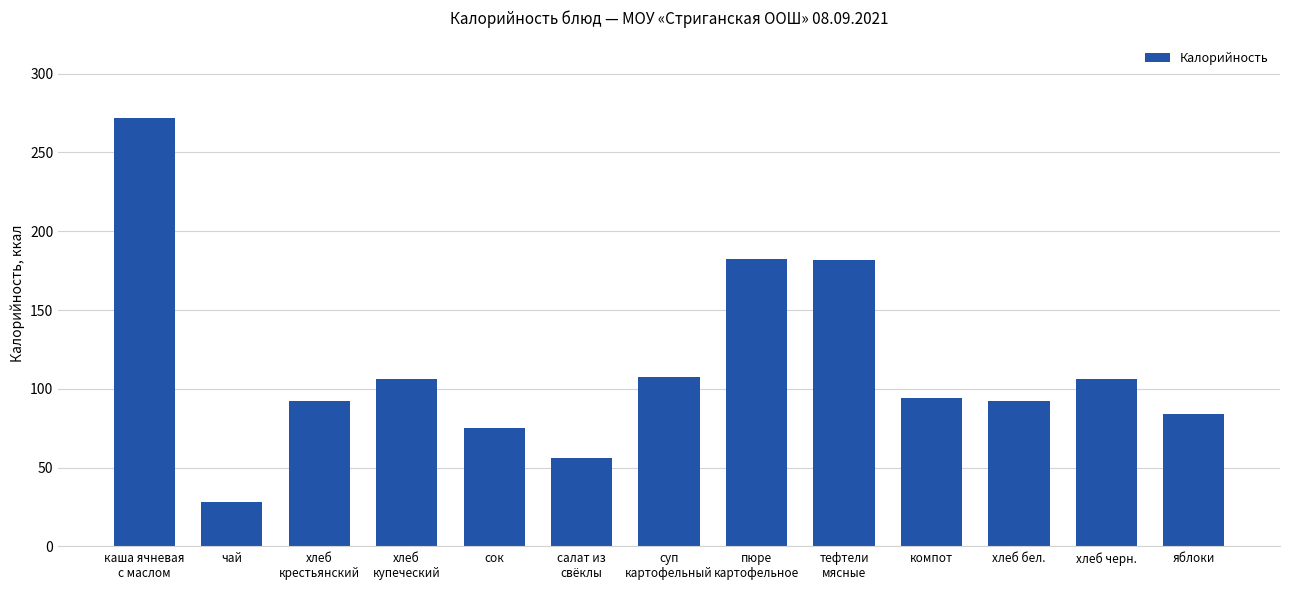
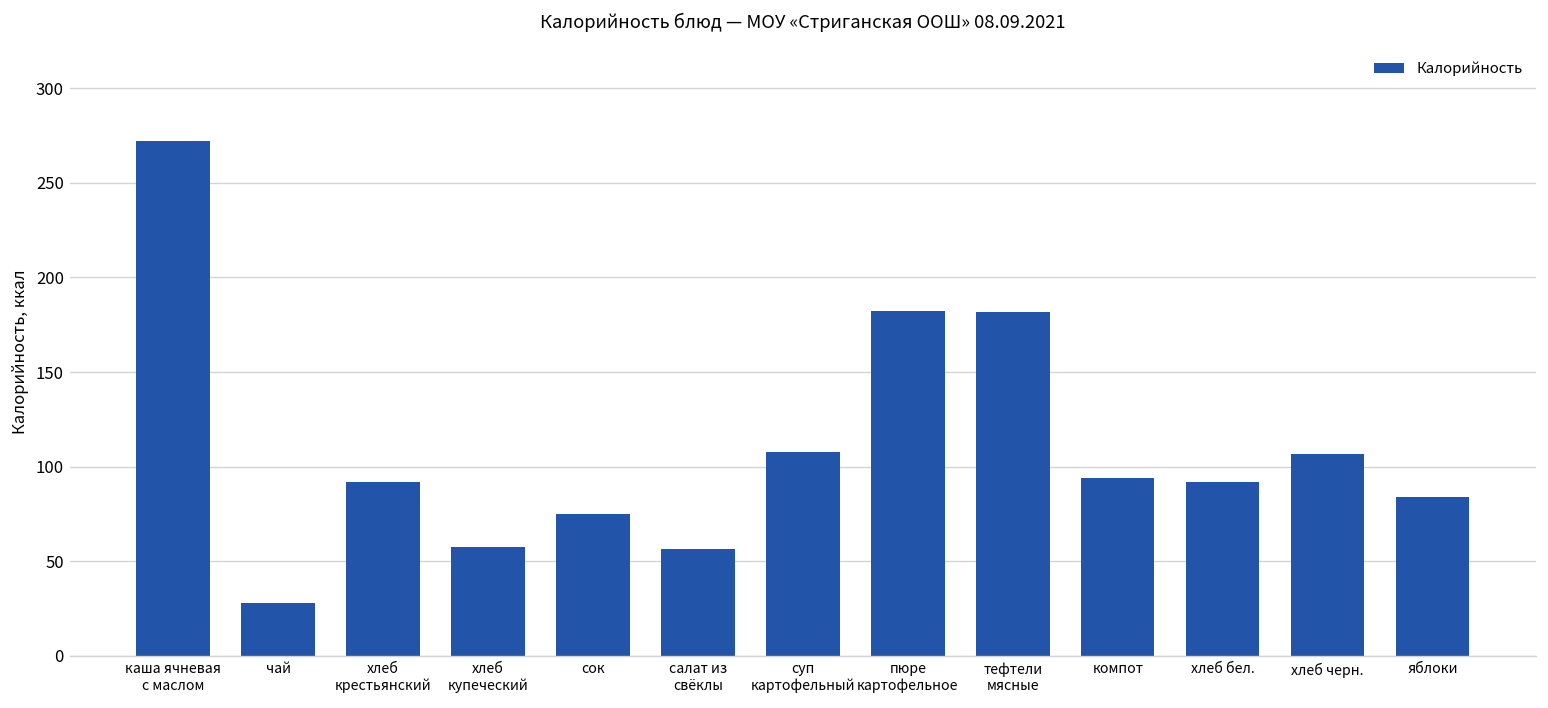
хлеб купеческий: 106 -> 58
